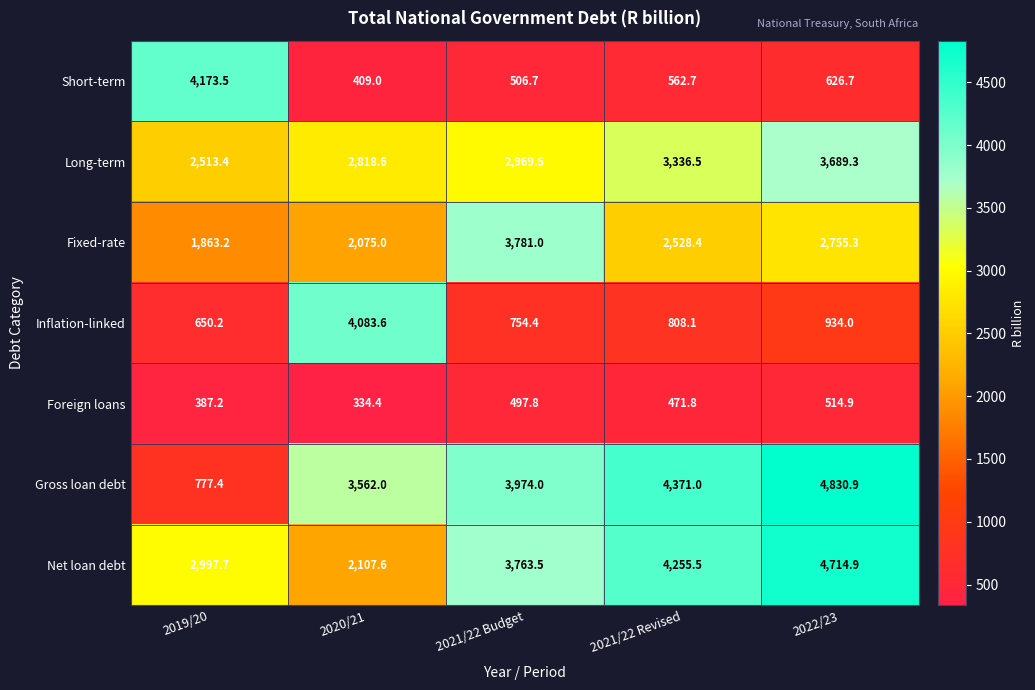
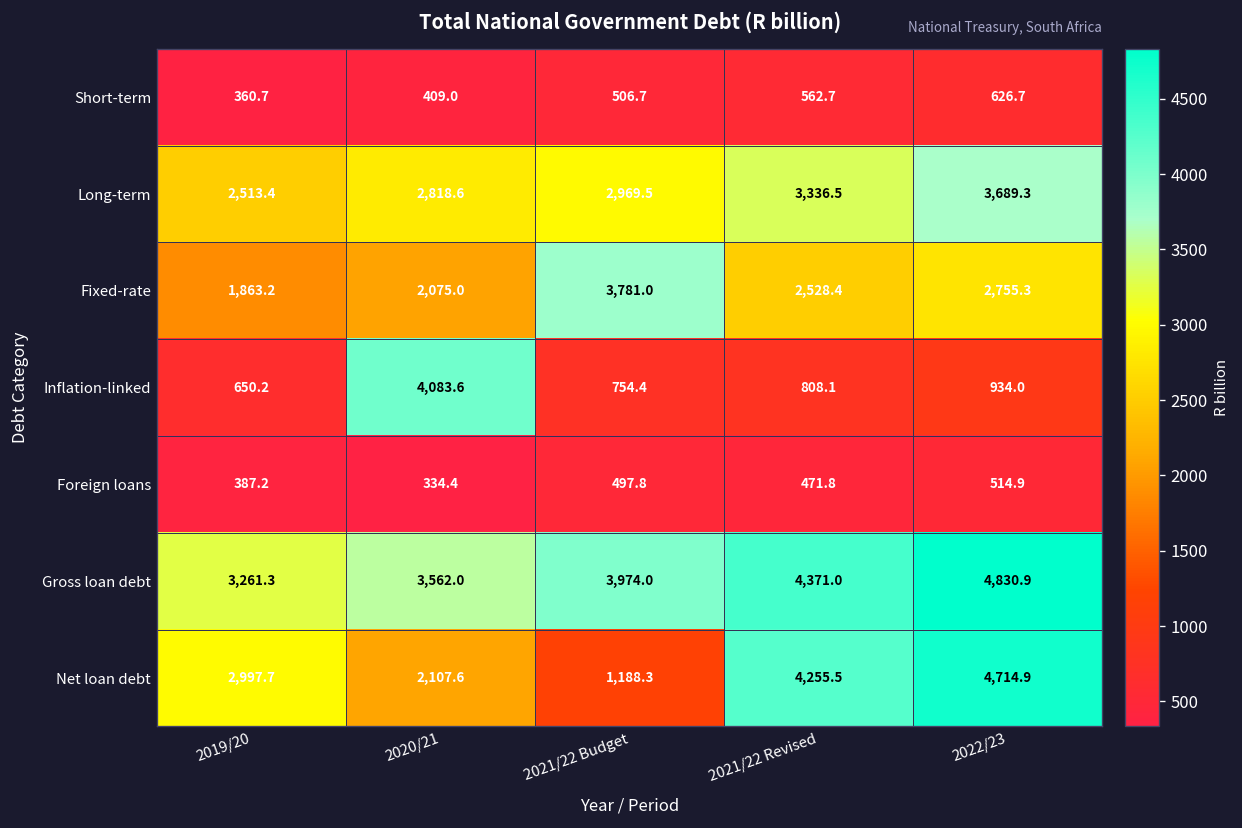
Short-term, 2019/20: 4,173.5 -> 360.7
Gross loan debt, 2019/20: 777.4 -> 3,261.3
Net loan debt, 2021/22 Budget: 3,763.5 -> 1,188.3
